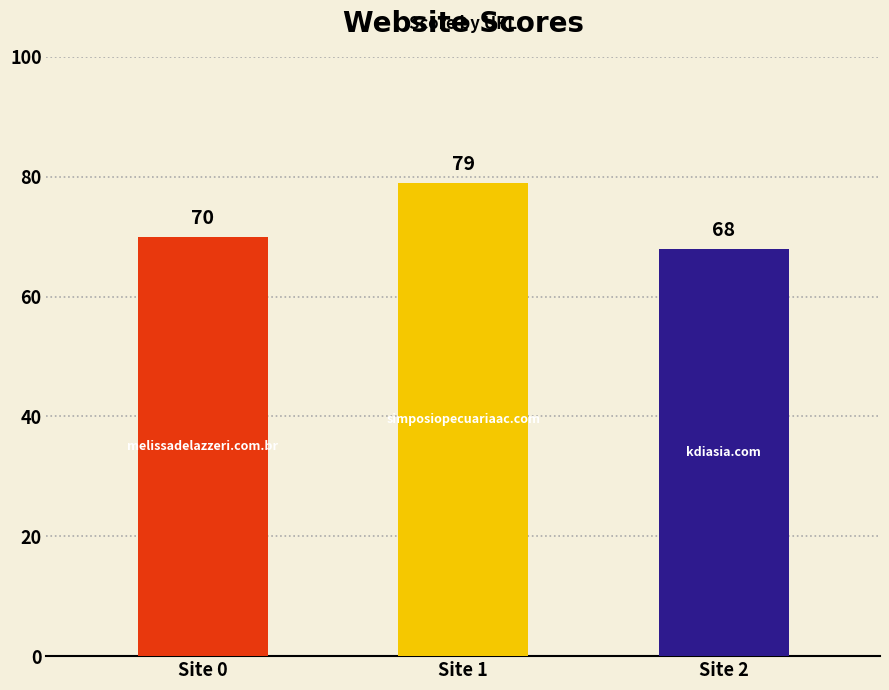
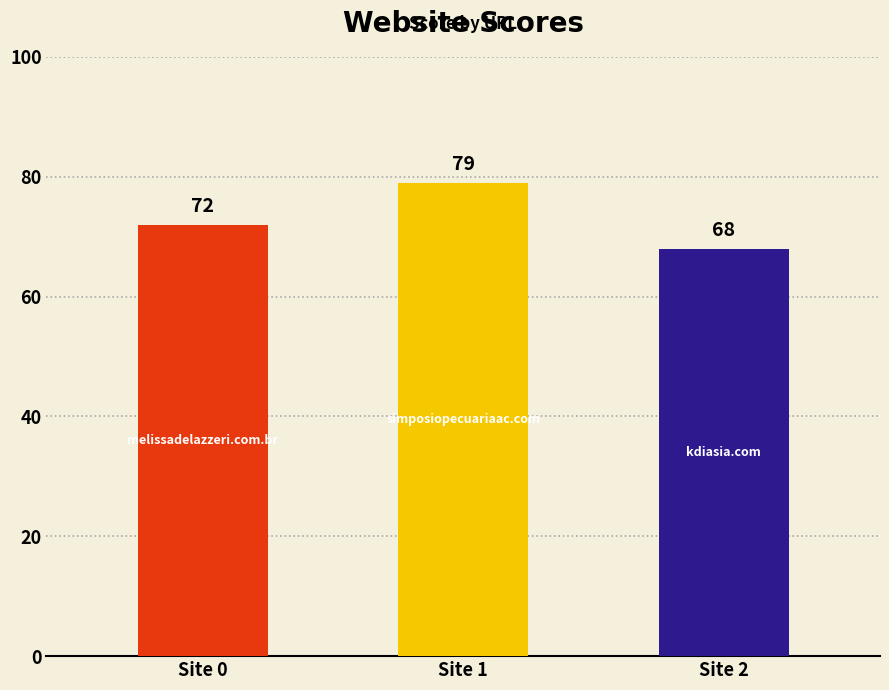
Site 0: 70 -> 72
